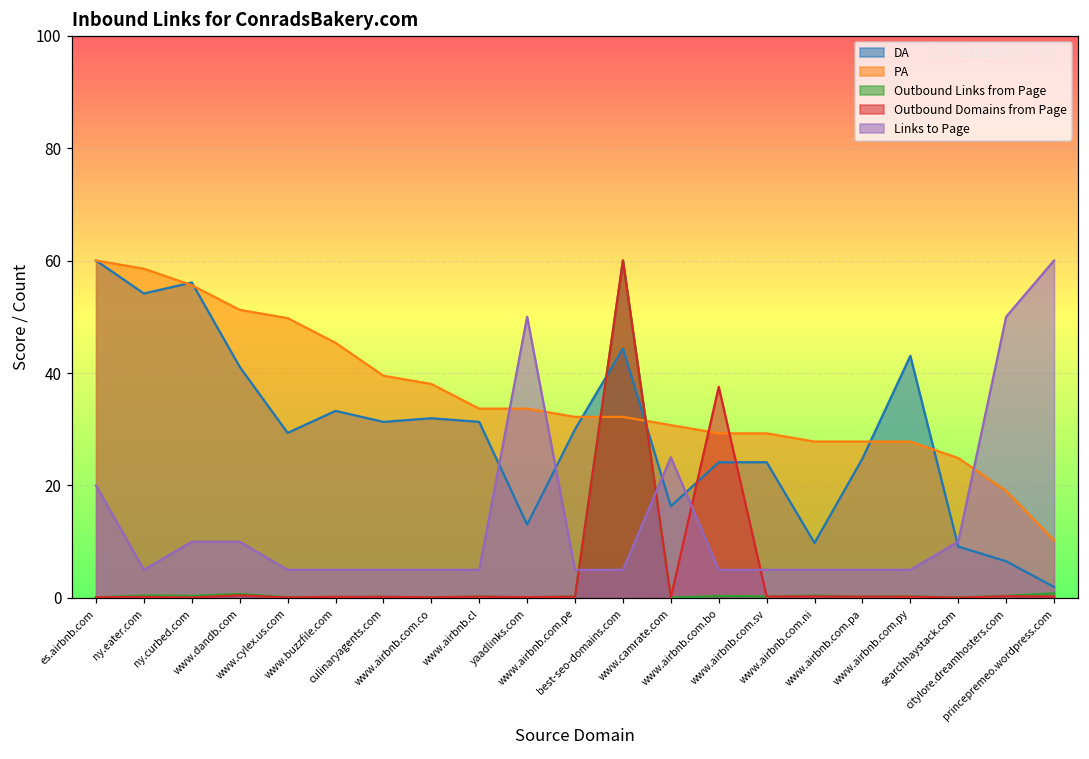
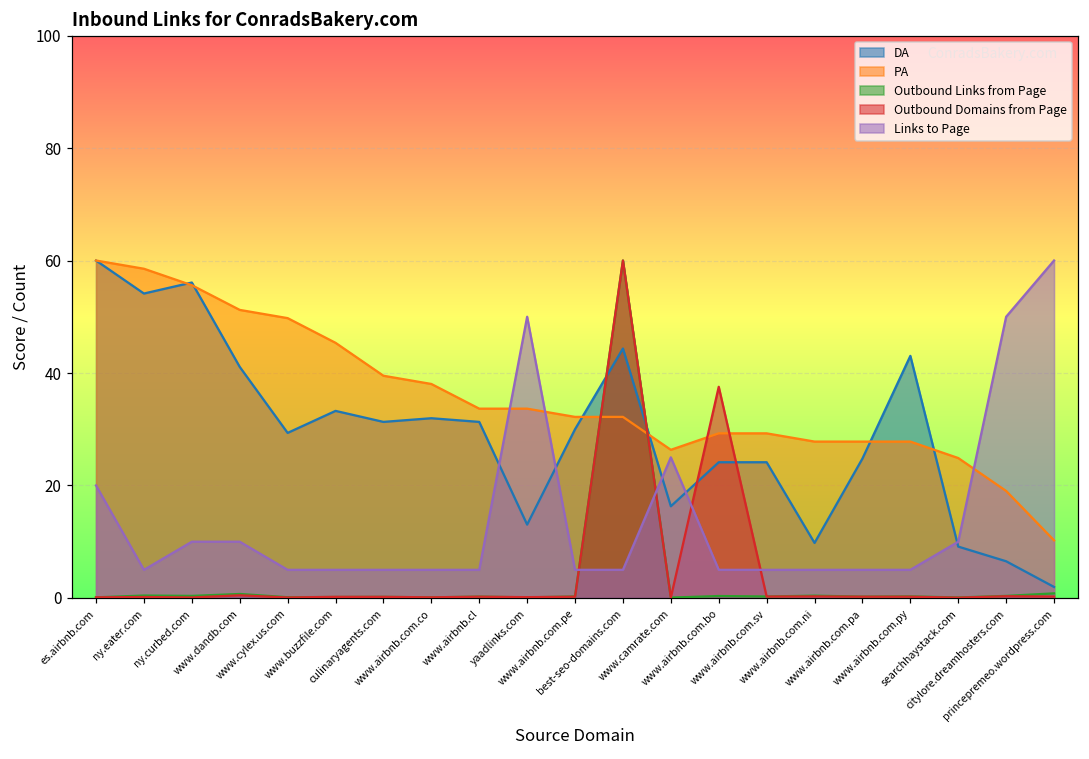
PA, www.camrate.com: 31 -> 26
